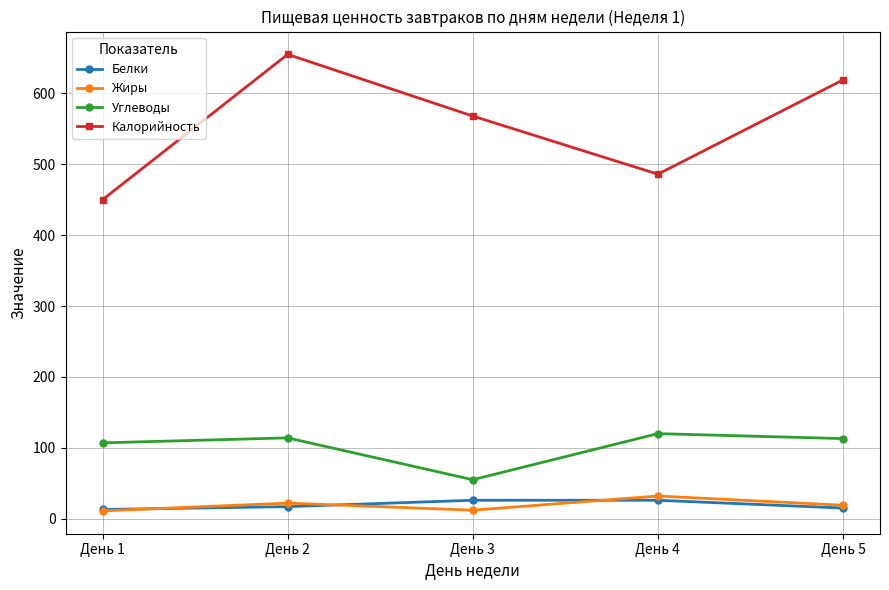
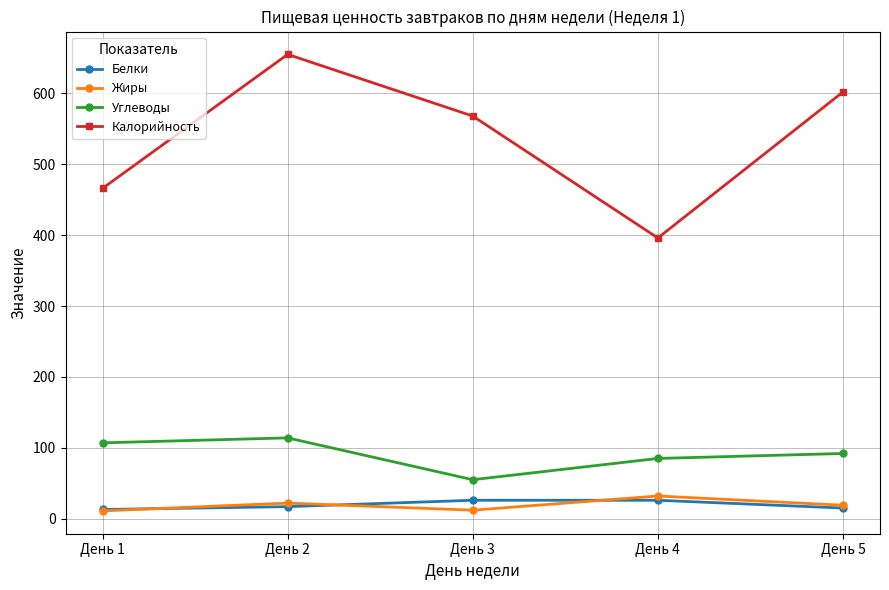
Калорийность, День 1: 450 -> 470
Углеводы, День 4: 120 -> 90
Калорийность, День 4: 490 -> 400
Углеводы, День 5: 110 -> 90
Калорийность, День 5: 620 -> 600
